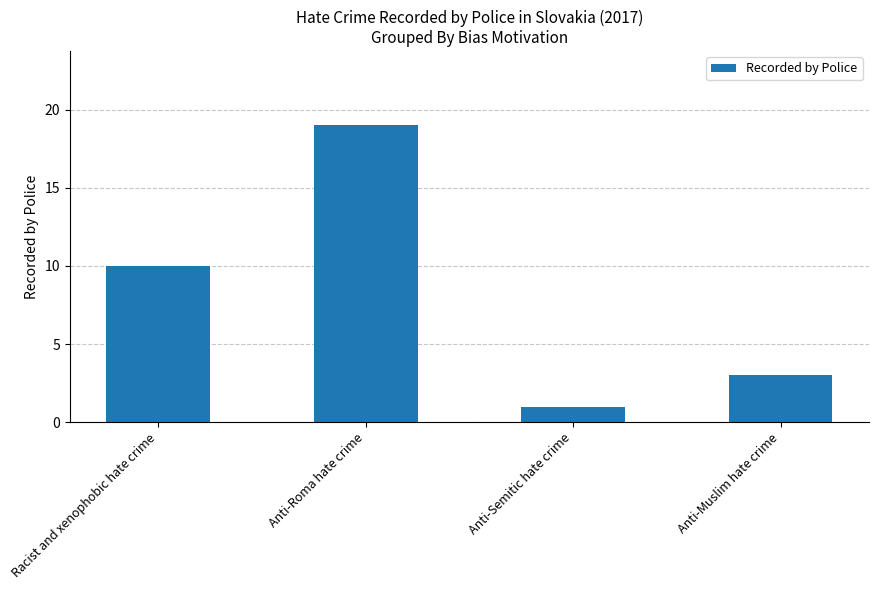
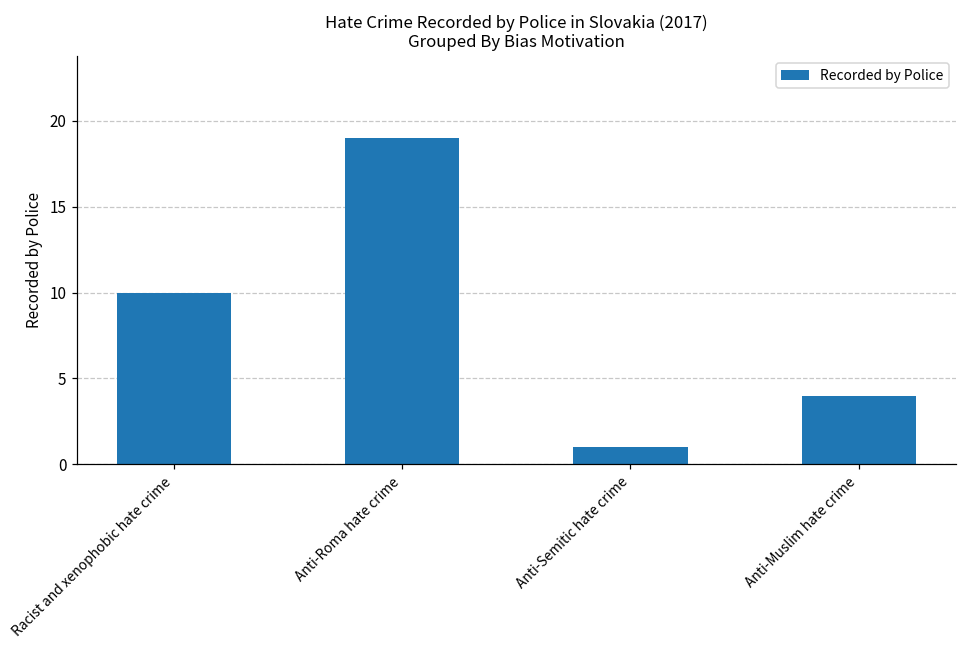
Anti-Muslim hate crime: 3 -> 4
